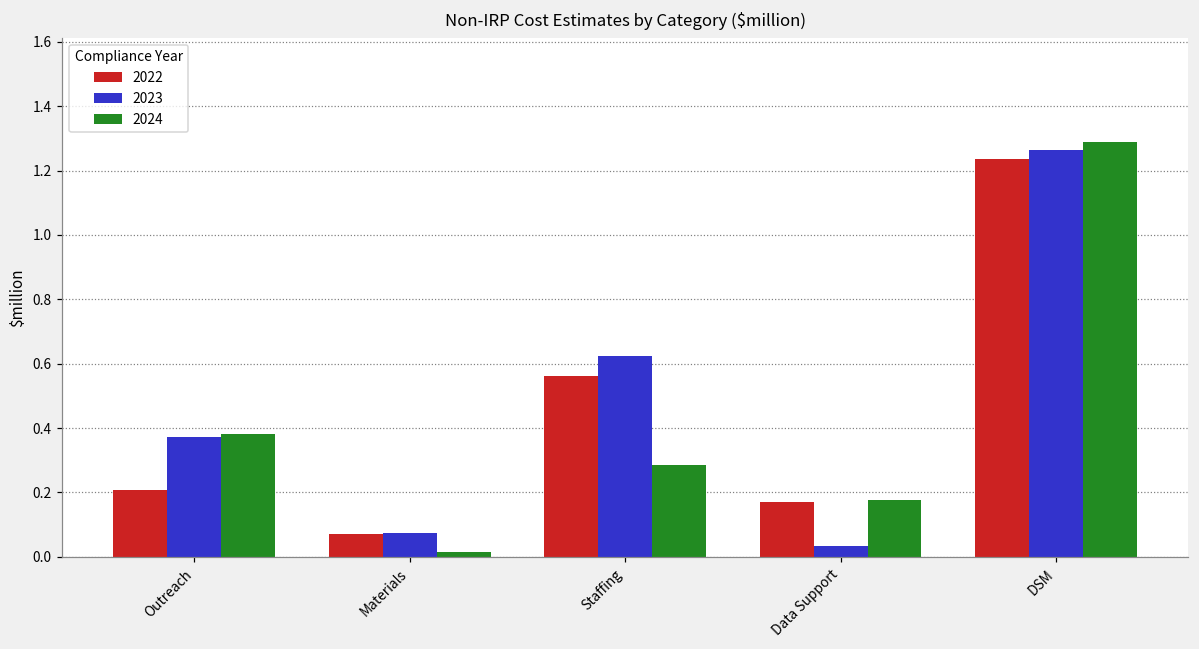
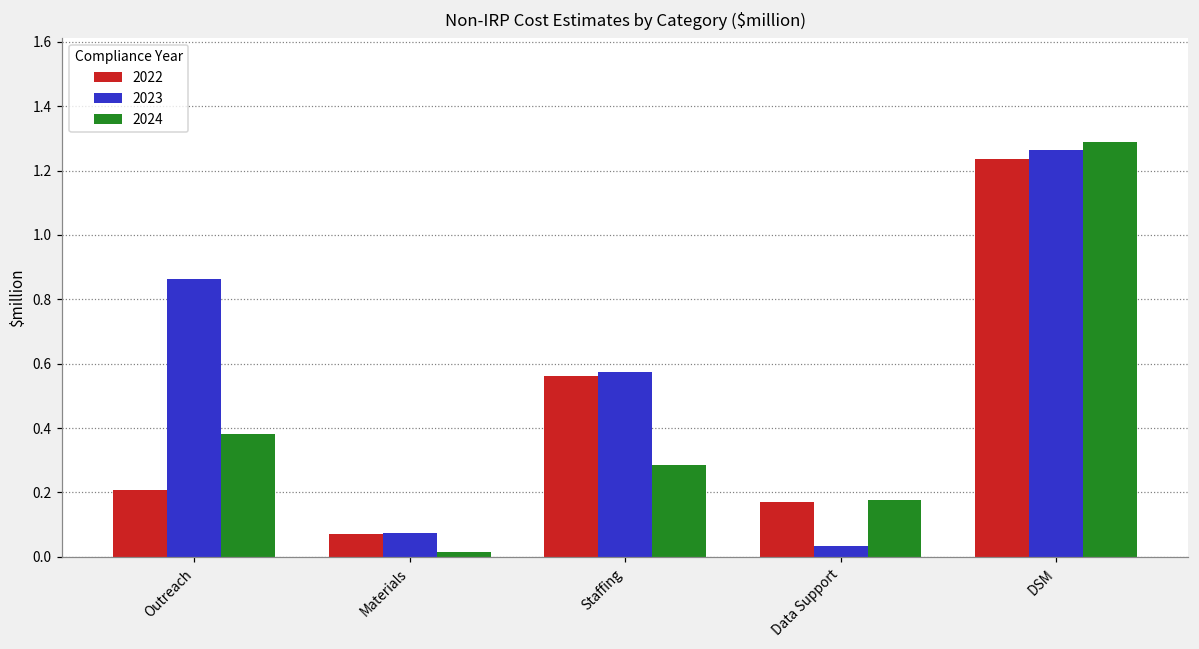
2023, Outreach: 0.37 -> 0.86
2023, Staffing: 0.63 -> 0.57
